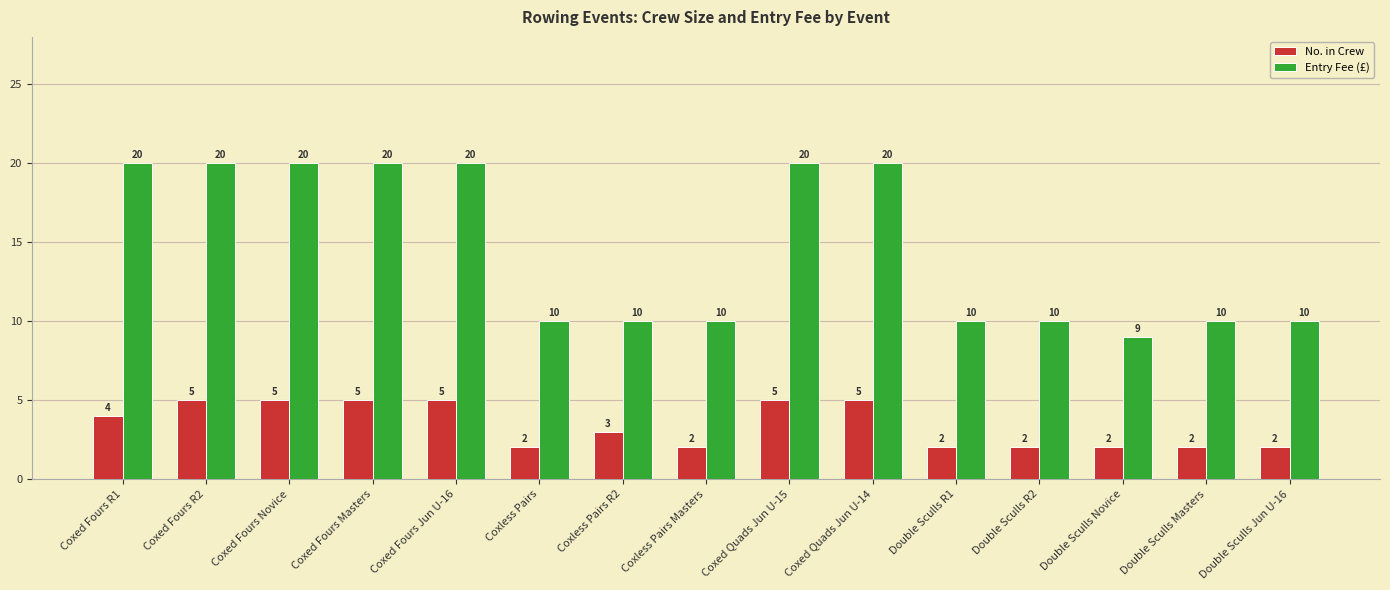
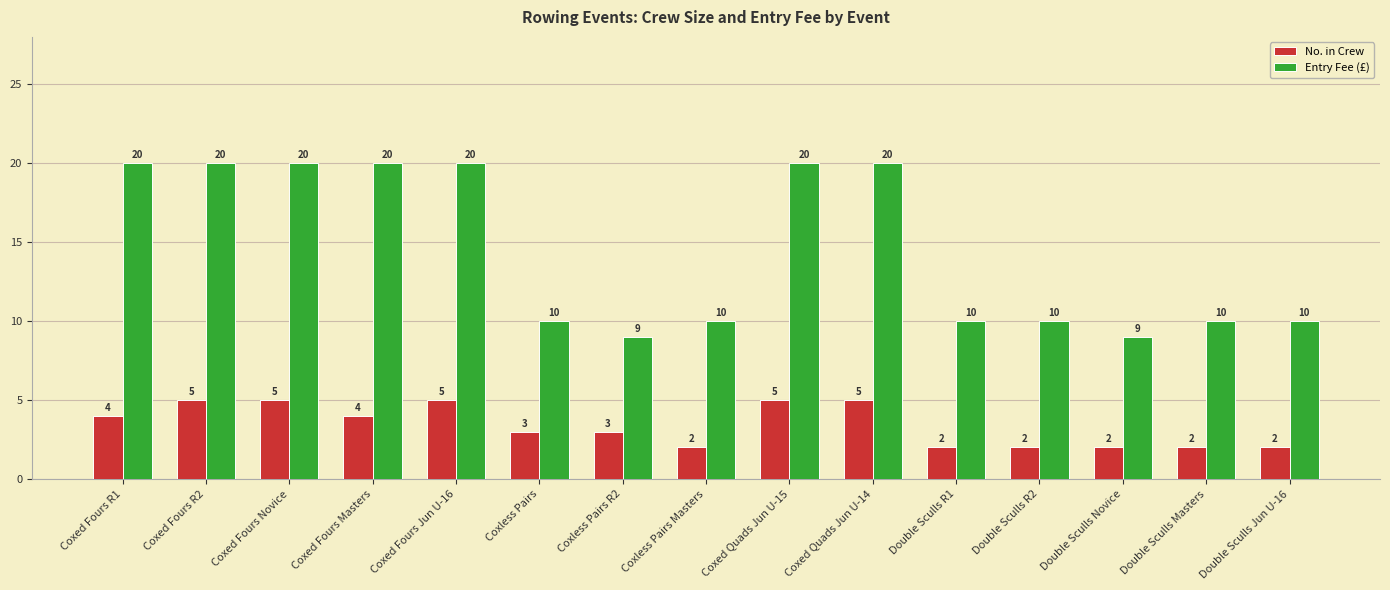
No. in Crew, Coxed Fours Masters: 5 -> 4
No. in Crew, Coxless Pairs: 2 -> 3
Entry Fee (£), Coxless Pairs R2: 10 -> 9
